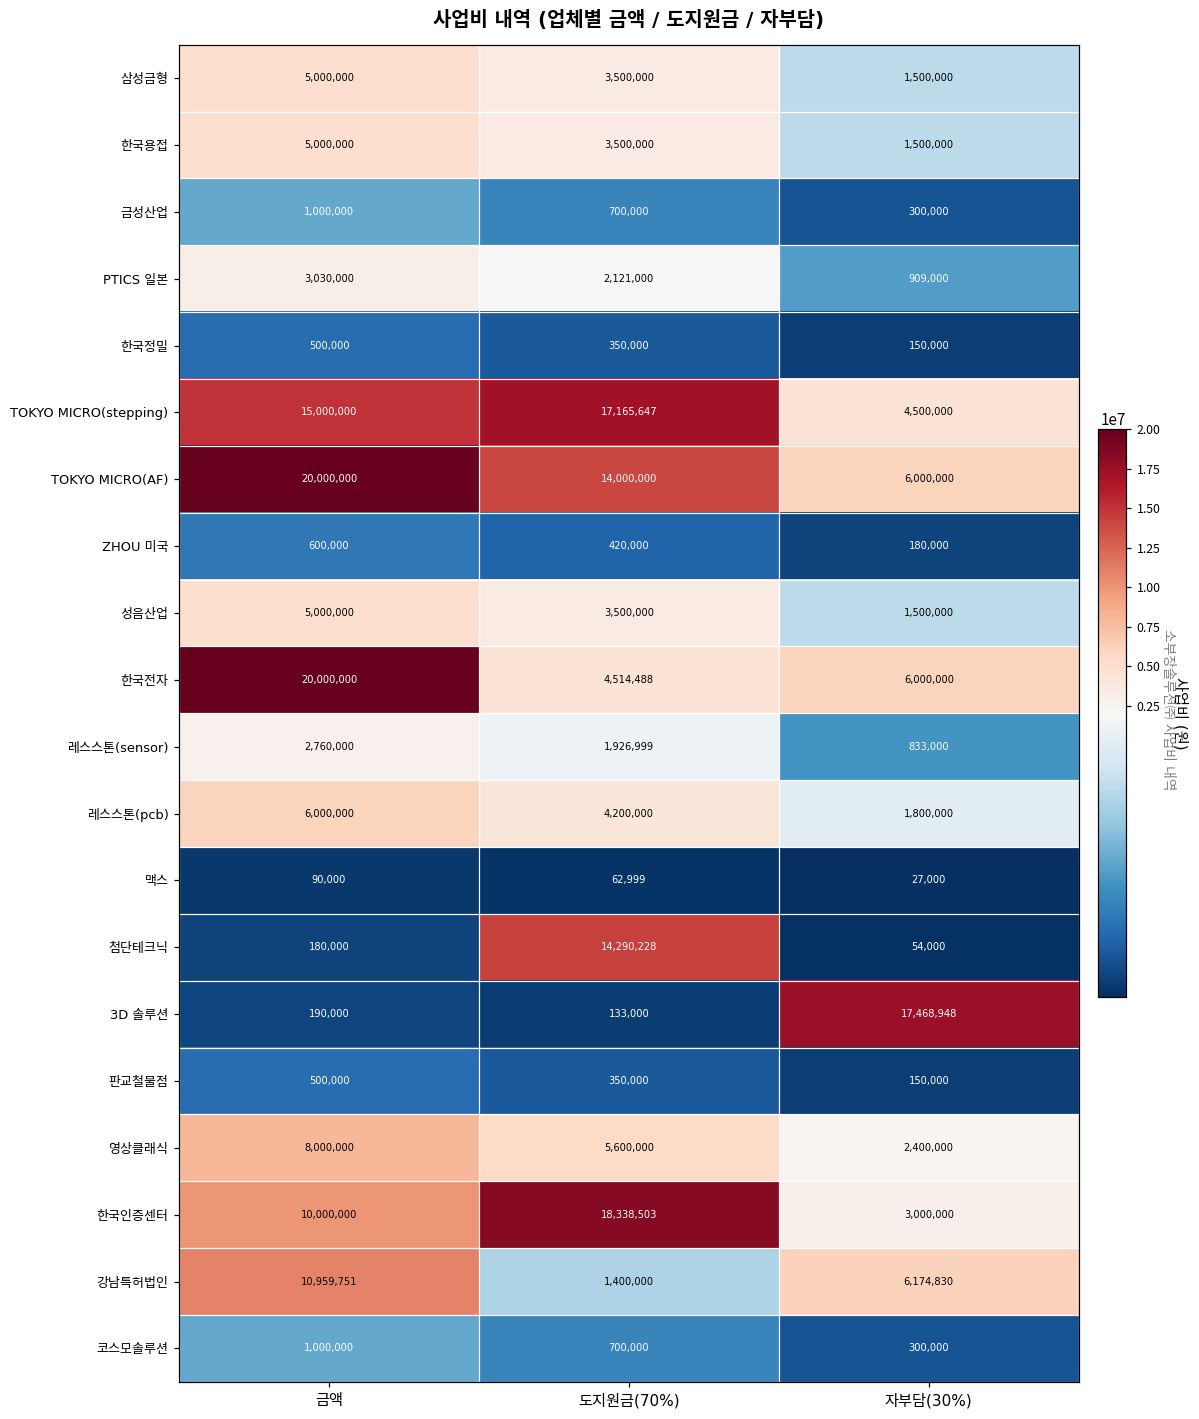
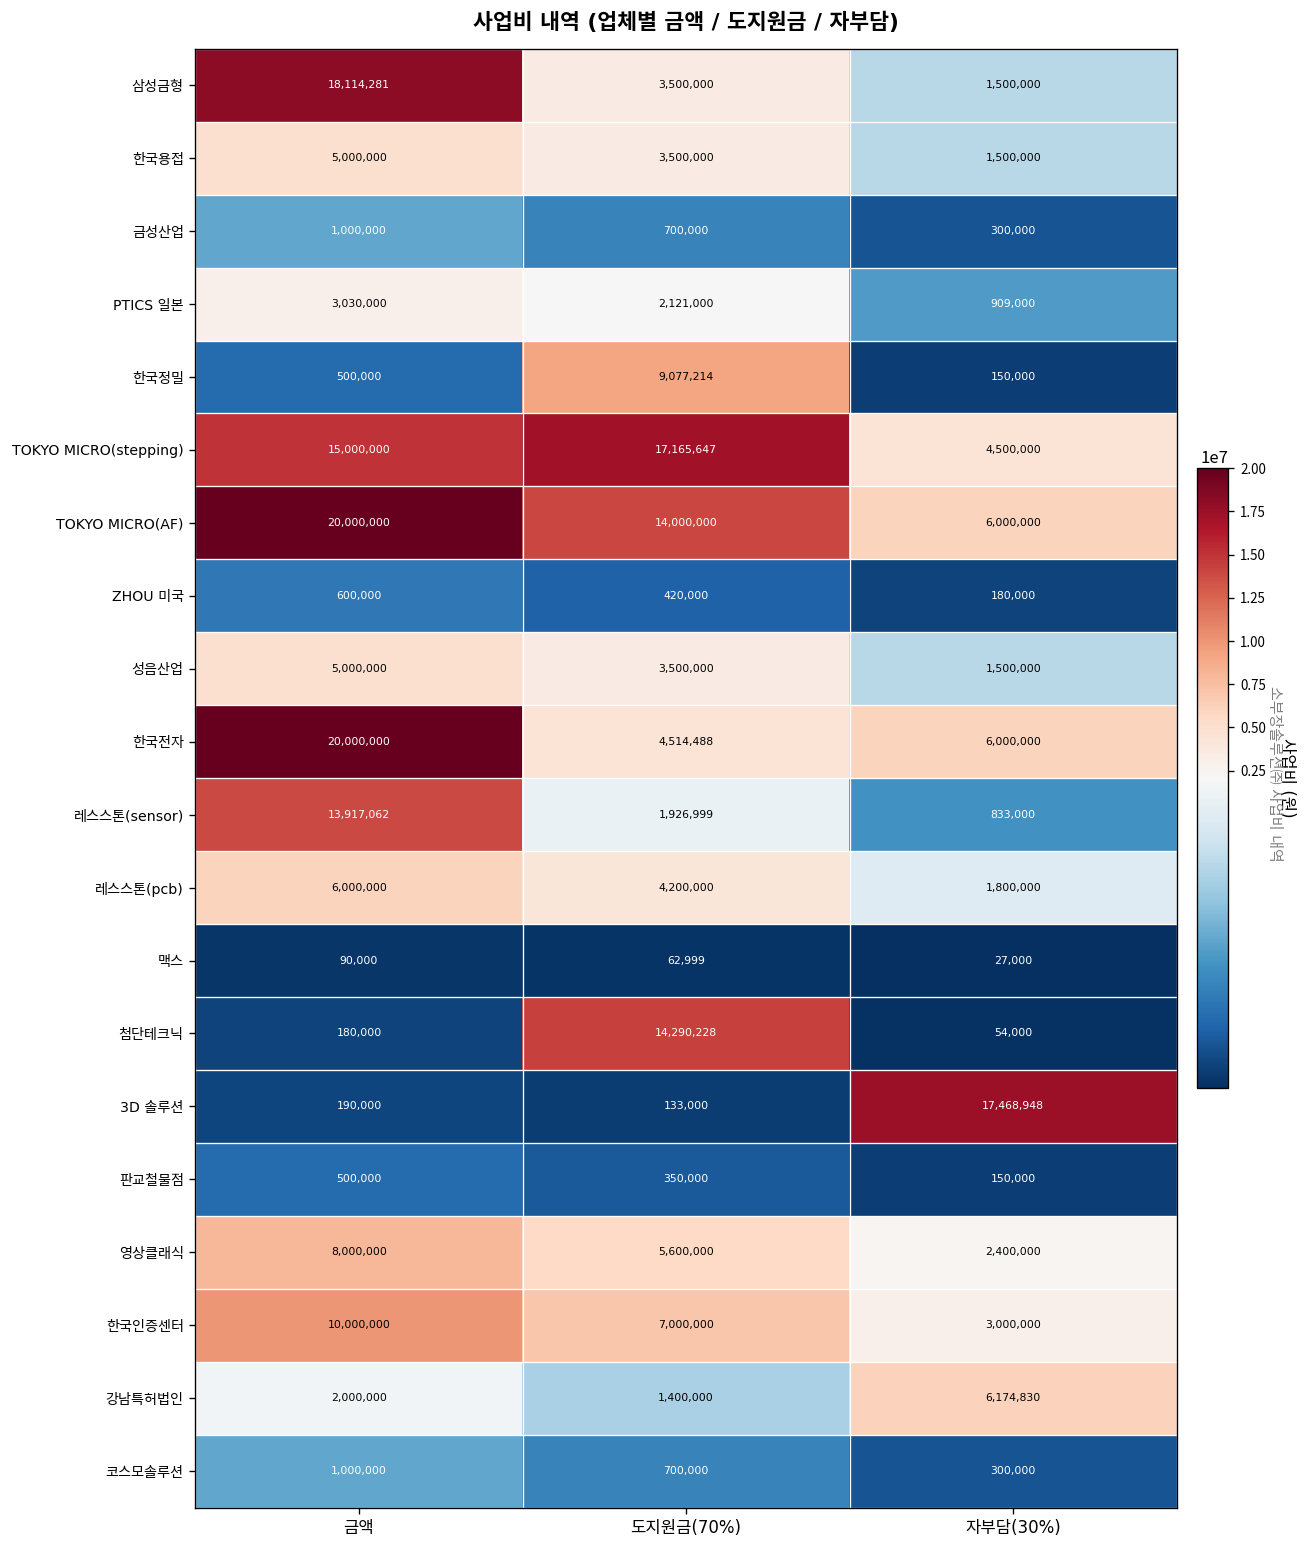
삼성금형, 금액: 5,000,000 -> 18,114,281
한국정밀, 도지원금(70%): 350,000 -> 9,077,214
레스스톤(sensor), 금액: 2,760,000 -> 13,917,062
한국인증센터, 도지원금(70%): 18,338,503 -> 7,000,000
강남특허법인, 금액: 10,959,751 -> 2,000,000
